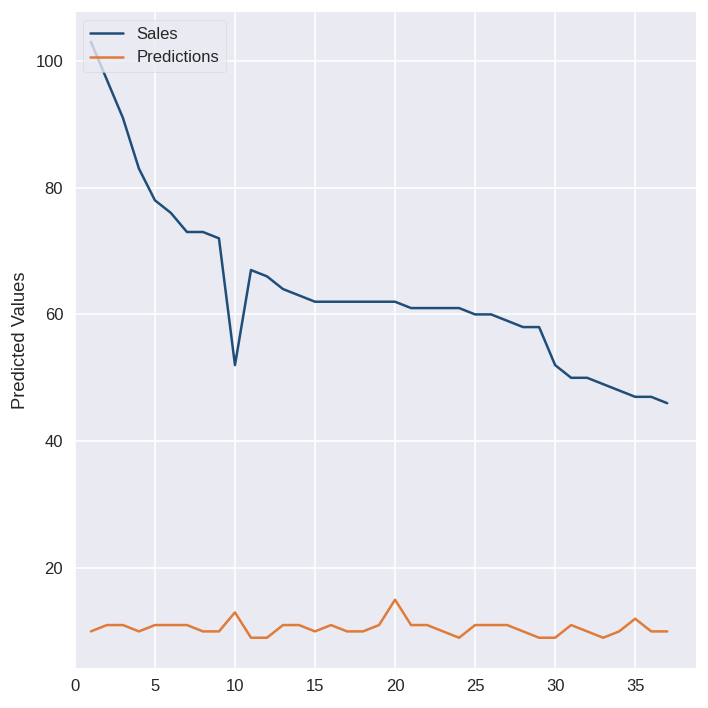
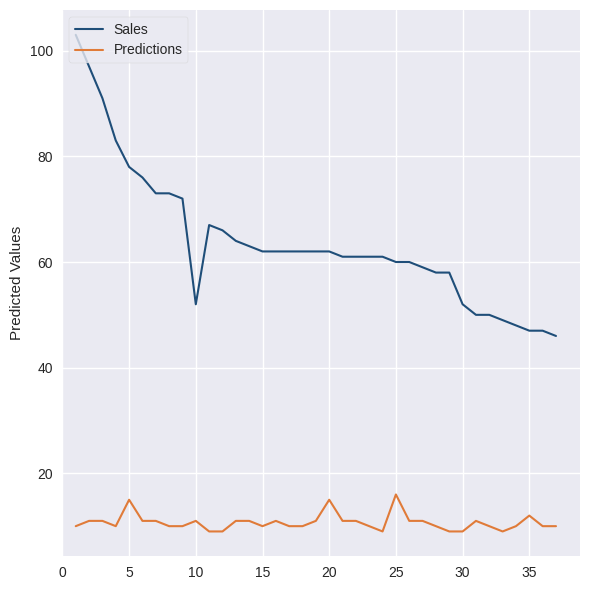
Predictions, 5: 11 -> 15
Predictions, 10: 13 -> 11
Predictions, 25: 11 -> 16
